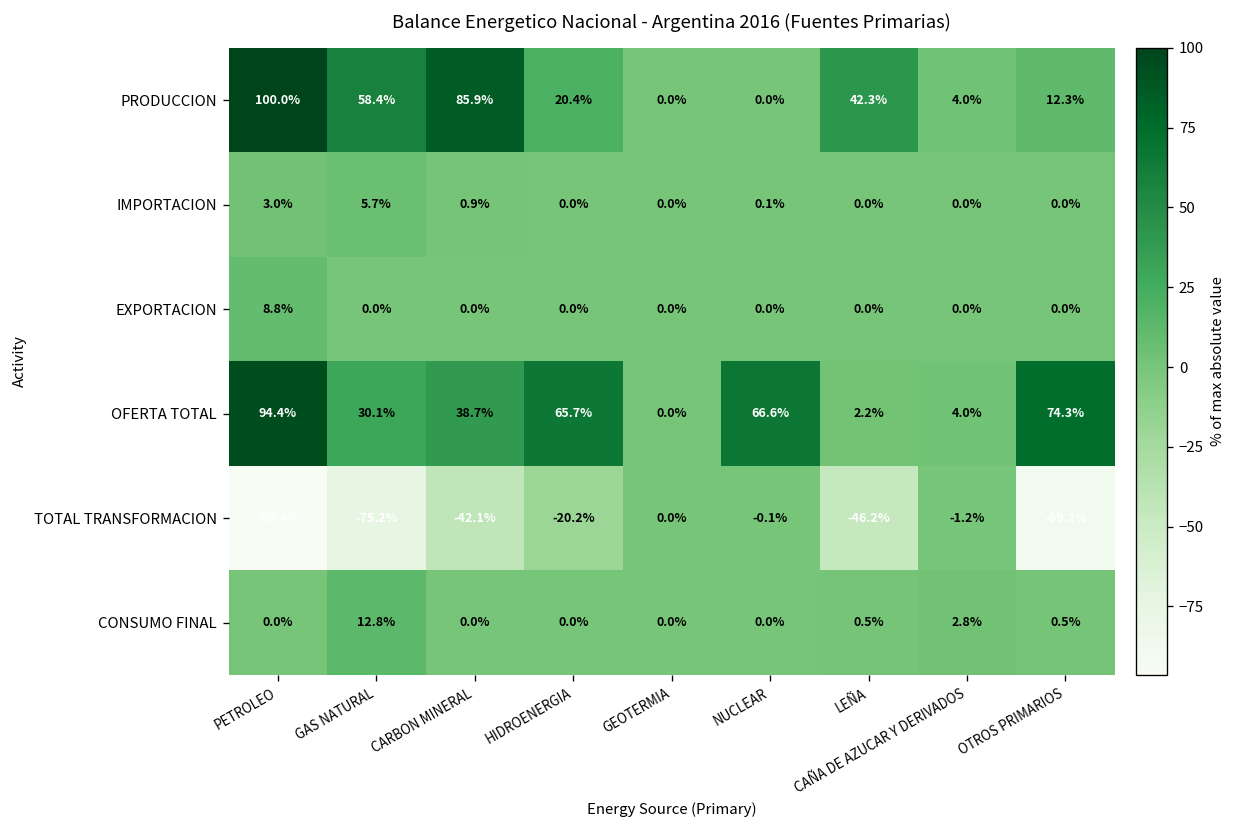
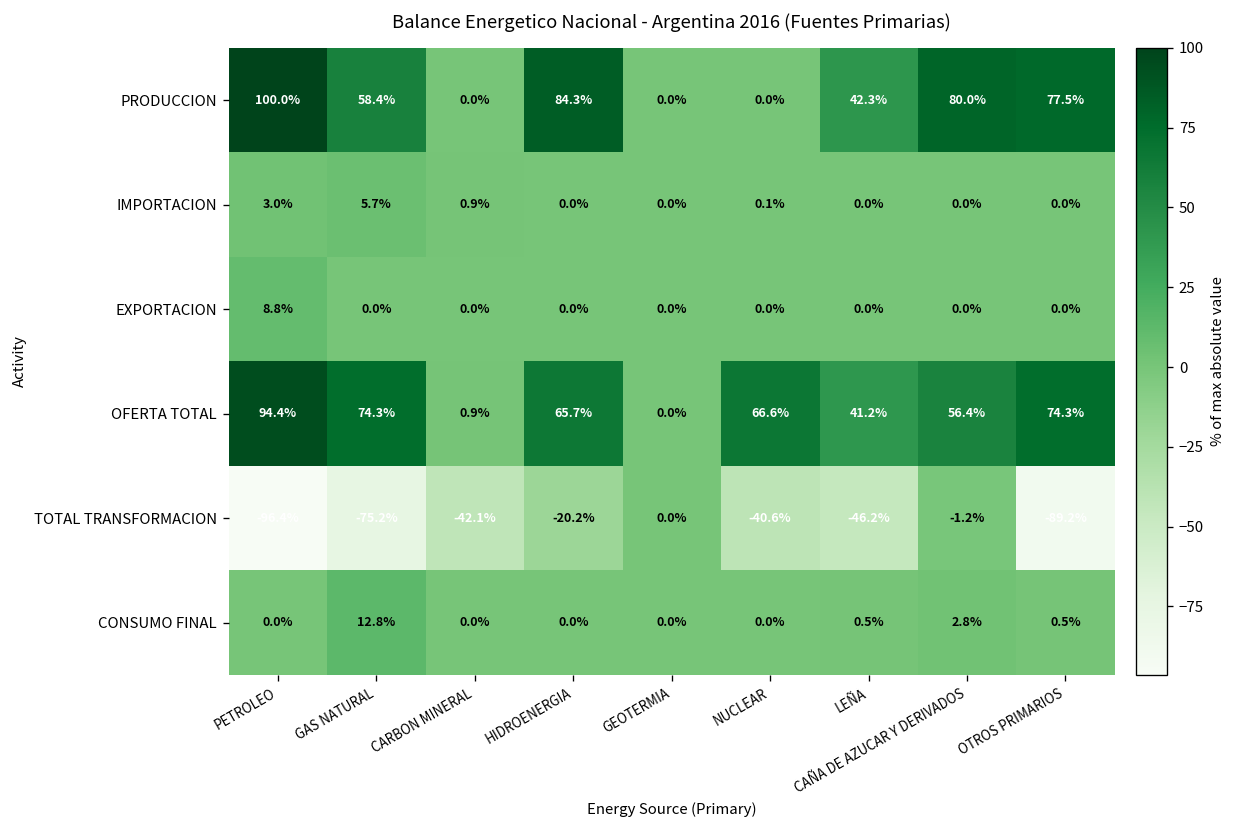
PRODUCCION, CARBON MINERAL: 85.9% -> 0.0%
PRODUCCION, HIDROENERGIA: 20.4% -> 84.3%
PRODUCCION, CAÑA DE AZUCAR Y DERIVADOS: 4.0% -> 80.0%
PRODUCCION, OTROS PRIMARIOS: 12.3% -> 77.5%
OFERTA TOTAL, GAS NATURAL: 30.1% -> 74.3%
OFERTA TOTAL, CARBON MINERAL: 38.7% -> 0.9%
OFERTA TOTAL, LEÑA: 2.2% -> 41.2%
OFERTA TOTAL, CAÑA DE AZUCAR Y DERIVADOS: 4.0% -> 56.4%
TOTAL TRANSFORMACION, NUCLEAR: -0.1% -> -40.6%
